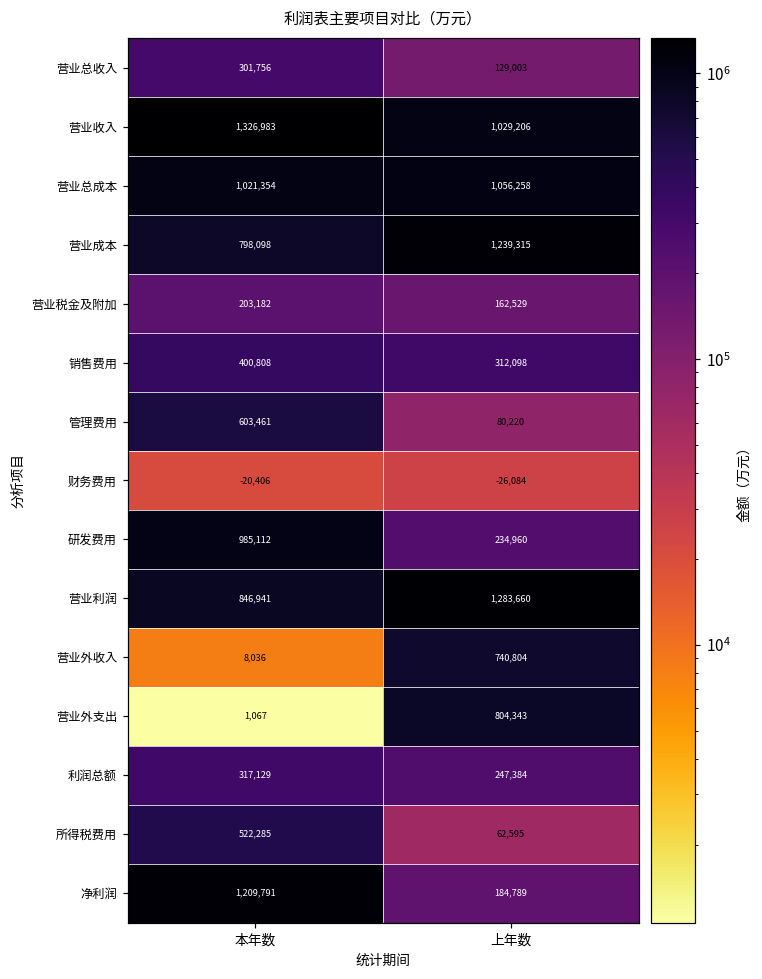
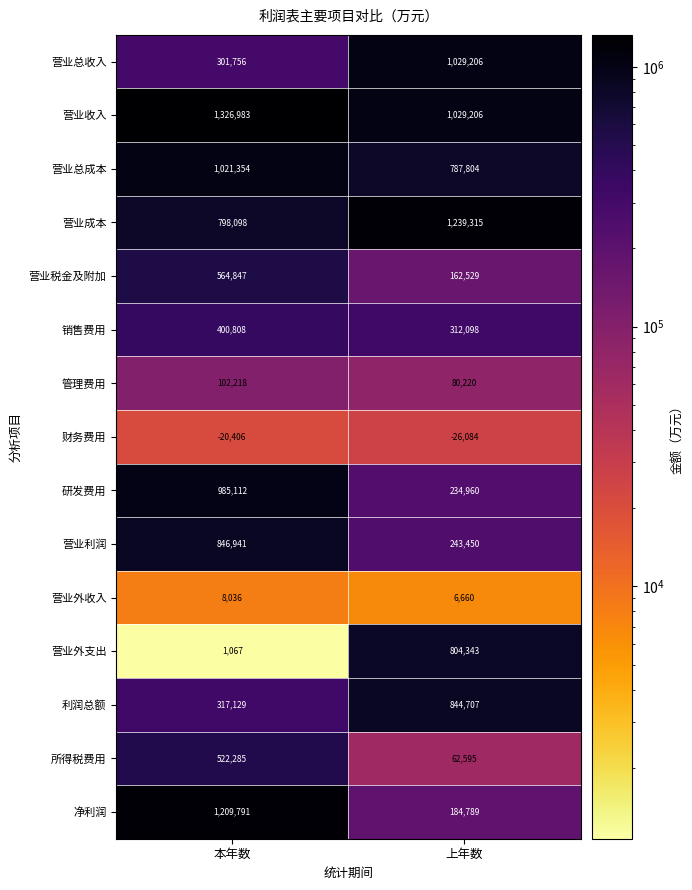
营业总收入, 上年数: 129,003 -> 1,029,206
营业总成本, 上年数: 1,056,258 -> 787,804
营业税金及附加, 本年数: 203,182 -> 564,847
管理费用, 本年数: 603,461 -> 102,218
营业利润, 上年数: 1,283,660 -> 243,450
营业外收入, 上年数: 740,804 -> 6,660
利润总额, 上年数: 247,384 -> 844,707
